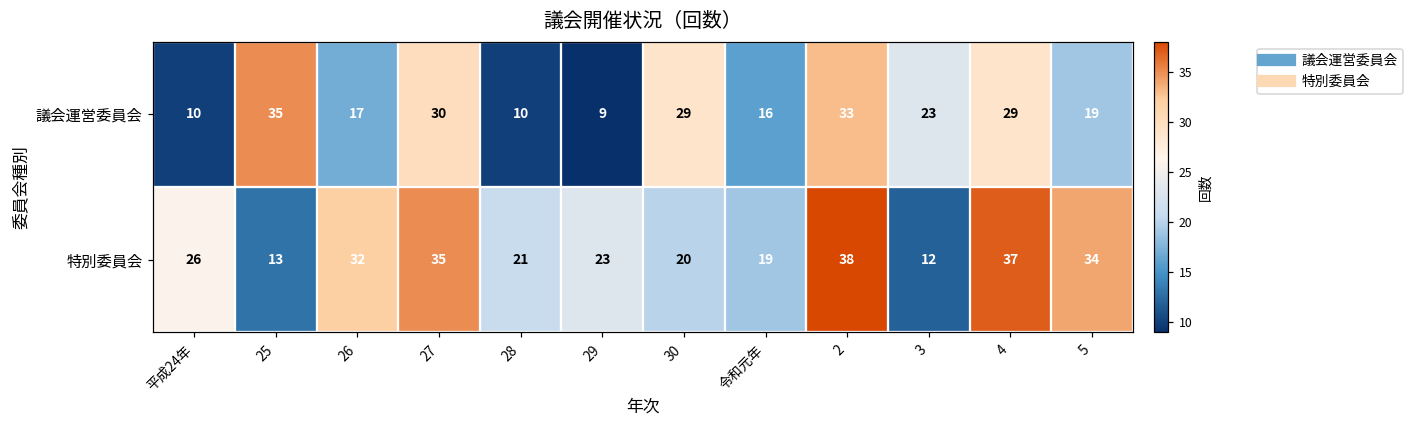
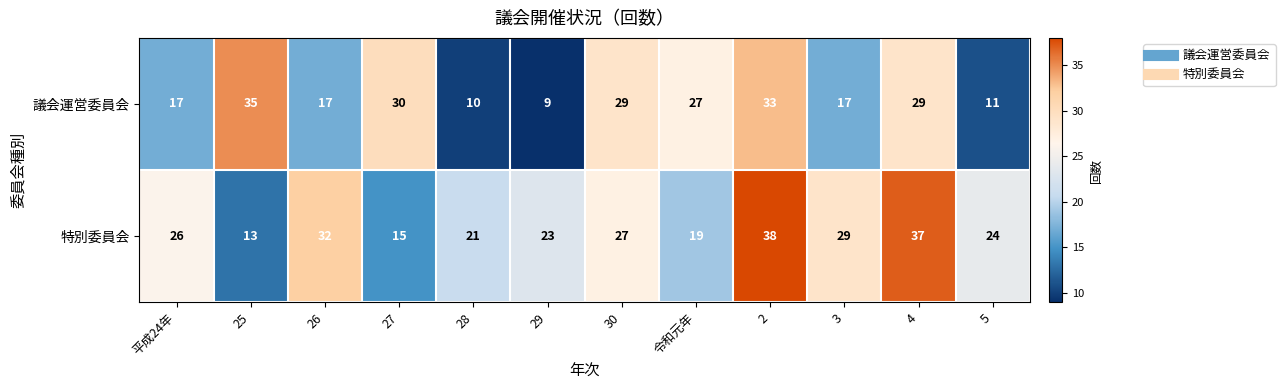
議会運営委員会, 平成24年: 10 -> 17
議会運営委員会, 令和元年: 16 -> 27
議会運営委員会, 3: 23 -> 17
議会運営委員会, 5: 19 -> 11
特別委員会, 27: 35 -> 15
特別委員会, 30: 20 -> 27
特別委員会, 3: 12 -> 29
特別委員会, 5: 34 -> 24
